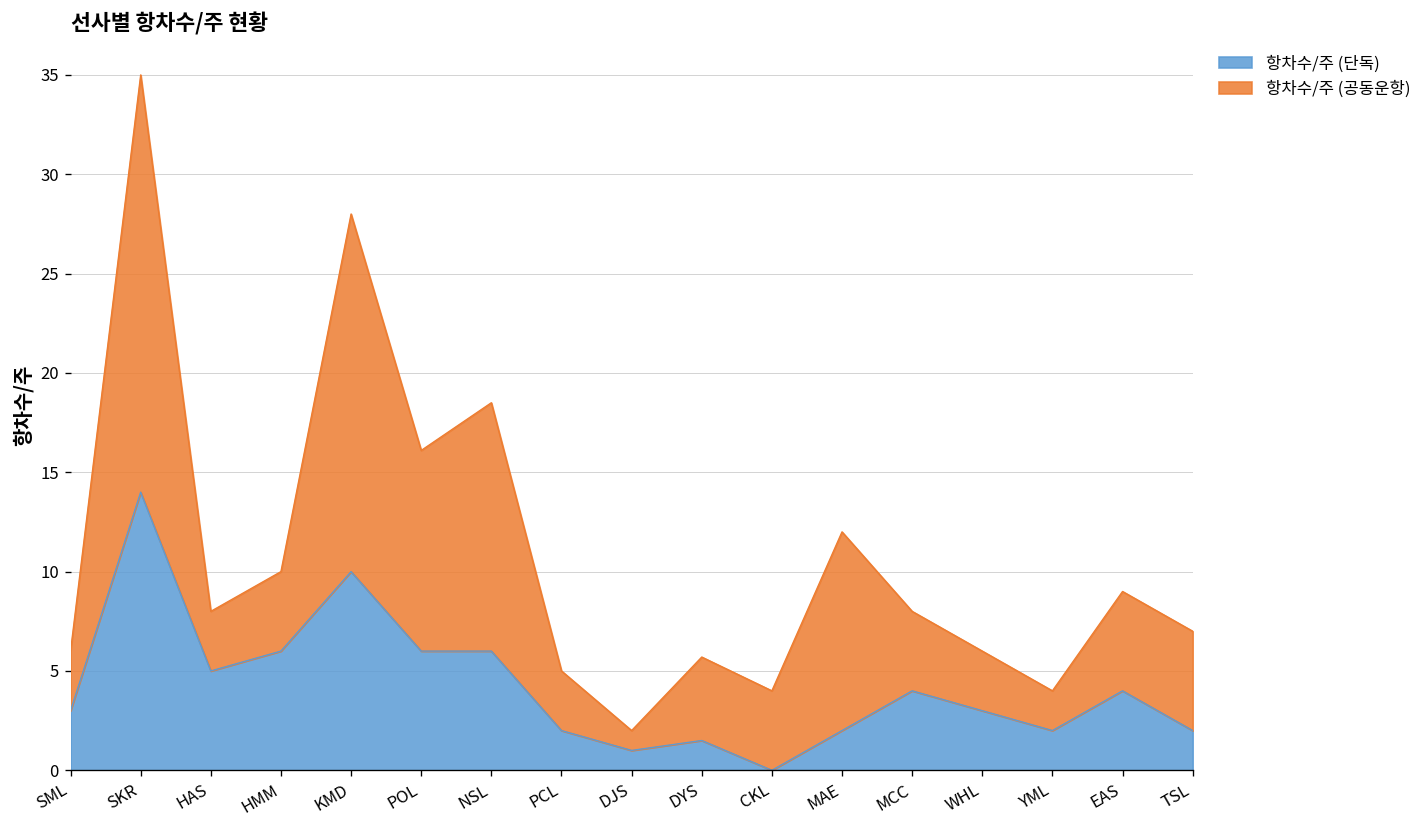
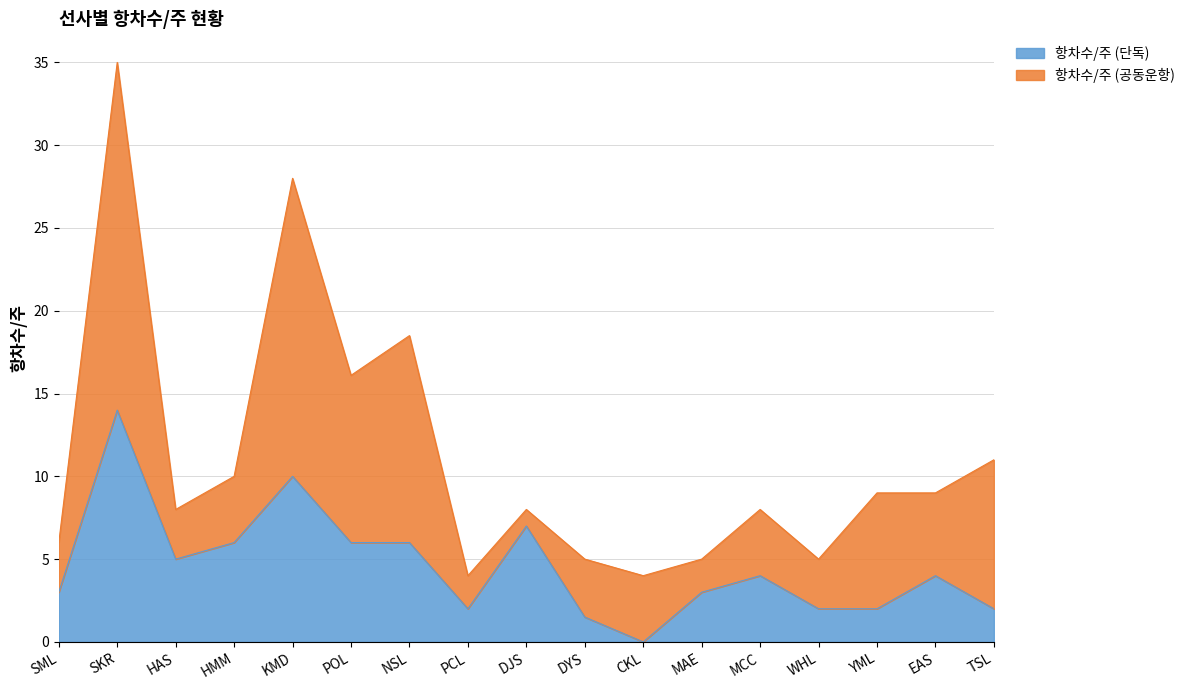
항차수/주 (공동운항), PCL: 3 -> 2
항차수/주 (단독), DJS: 1 -> 7
항차수/주 (공동운항), DYS: 4.2 -> 3.5
항차수/주 (단독), MAE: 2 -> 3
항차수/주 (공동운항), MAE: 10 -> 2
항차수/주 (단독), WHL: 3 -> 2
항차수/주 (공동운항), YML: 2 -> 7
항차수/주 (공동운항), TSL: 5 -> 9
